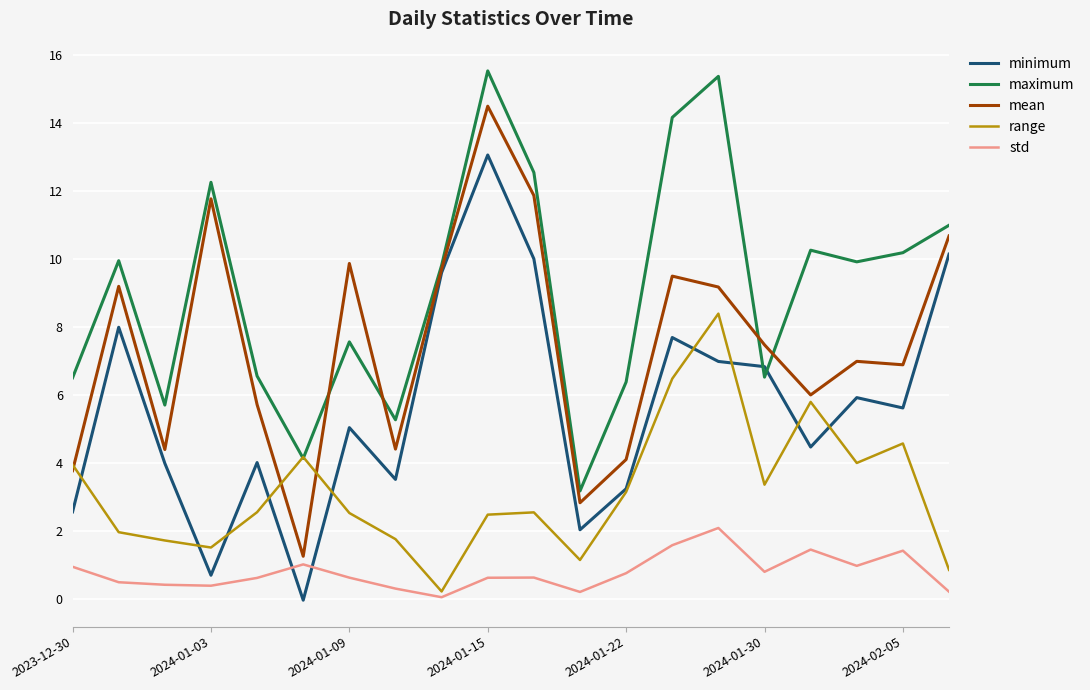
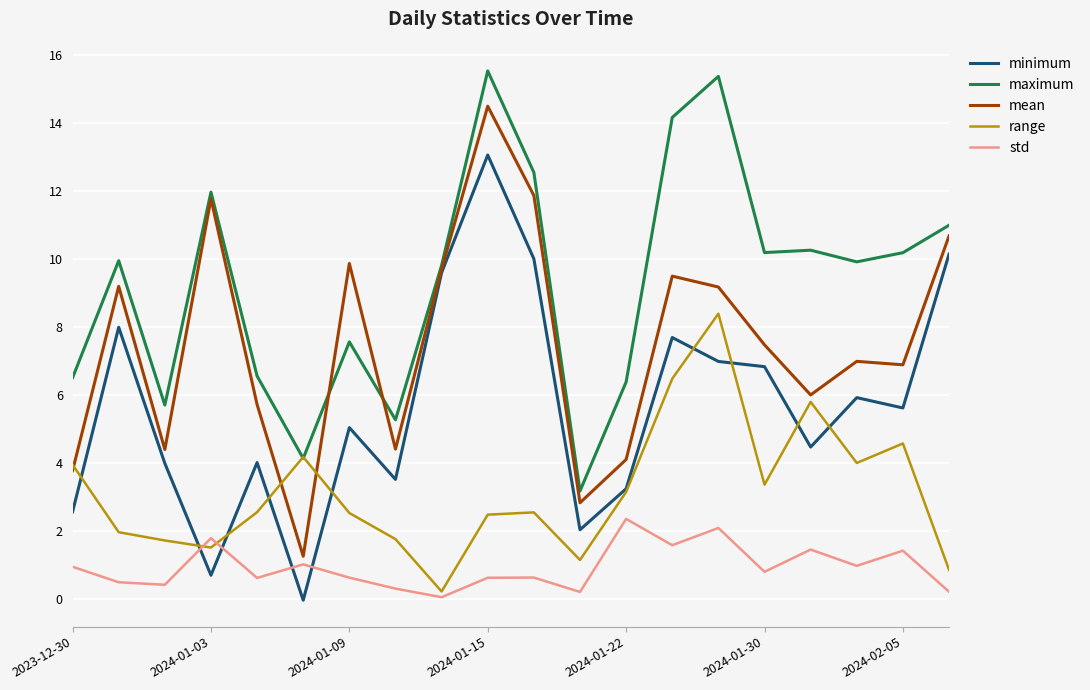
maximum, 2024-01-03: 12.3 -> 12.0
std, 2024-01-03: 0.4 -> 1.8
std, 2024-01-22: 0.8 -> 2.4
maximum, 2024-01-30: 6.5 -> 10.2
